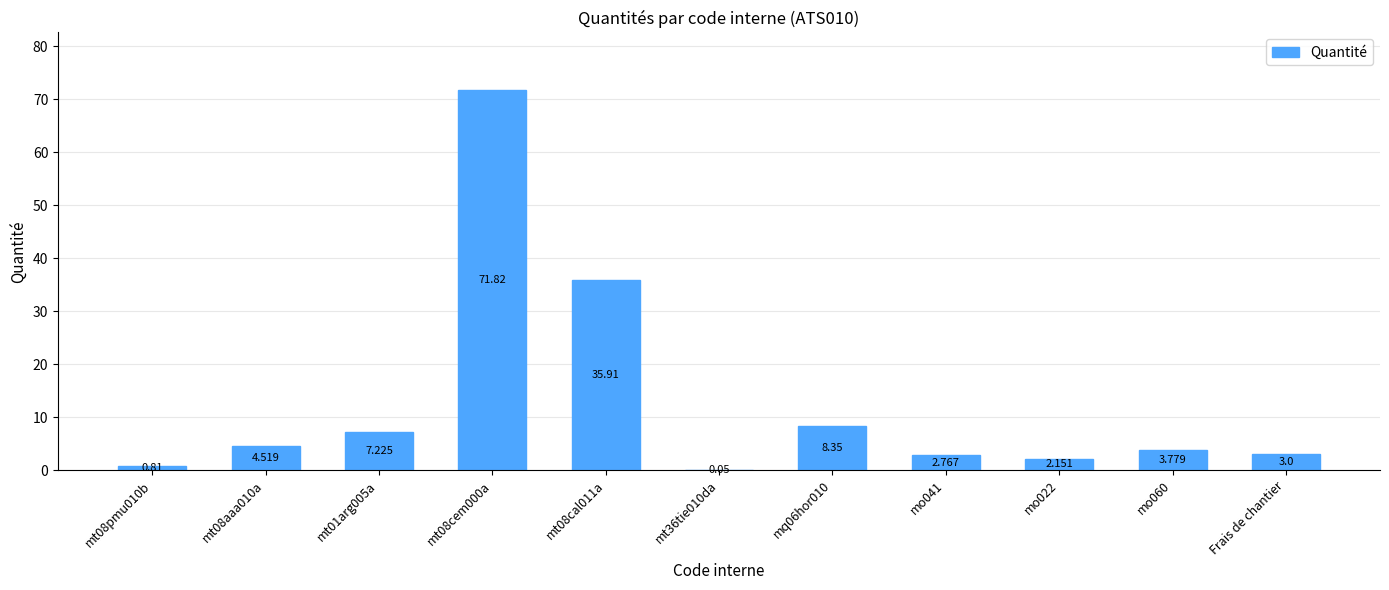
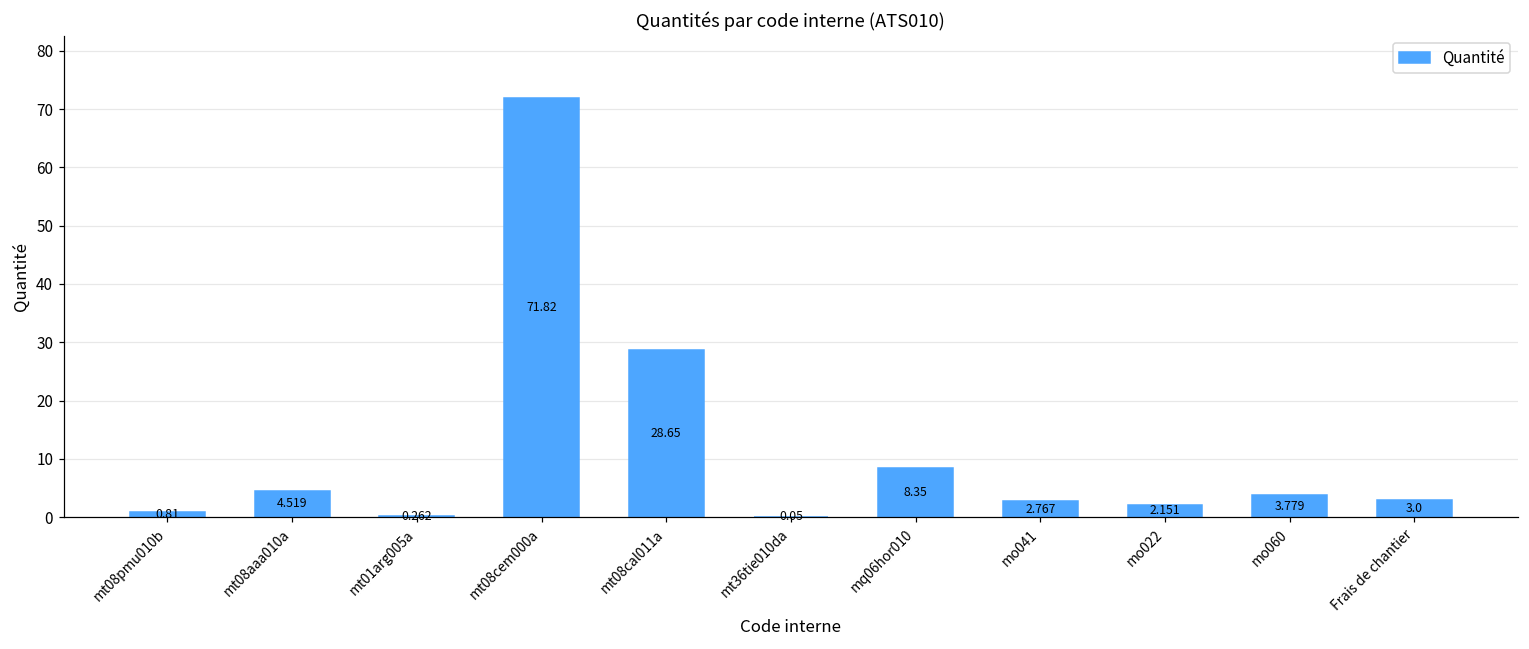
mt01arg005a: 7.225 -> 0.262
mt08cal011a: 35.91 -> 28.65
